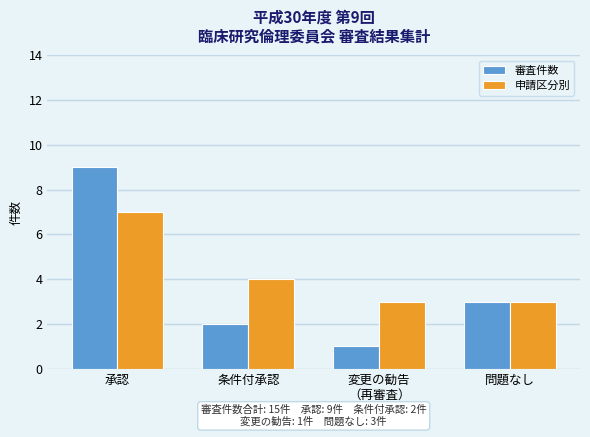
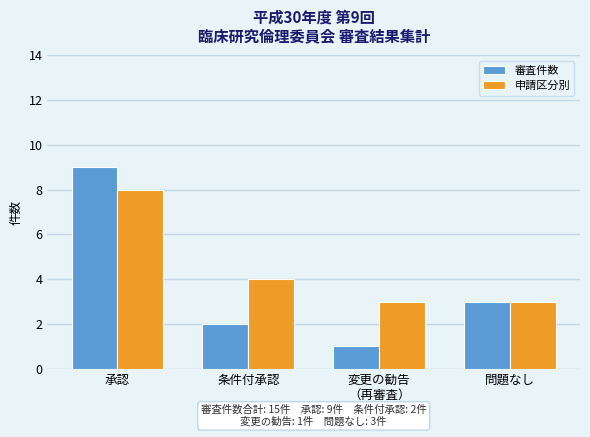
申請区分別, 承認: 7 -> 8
